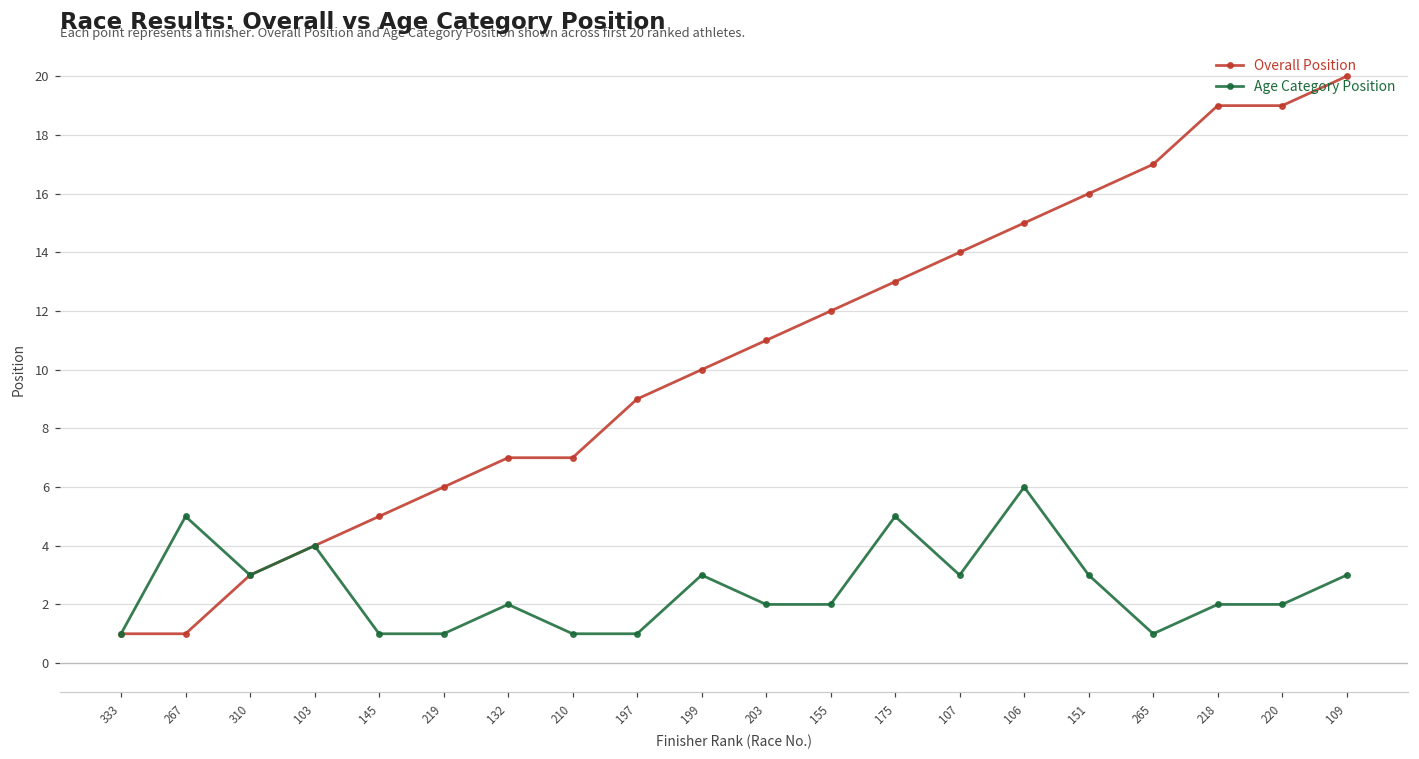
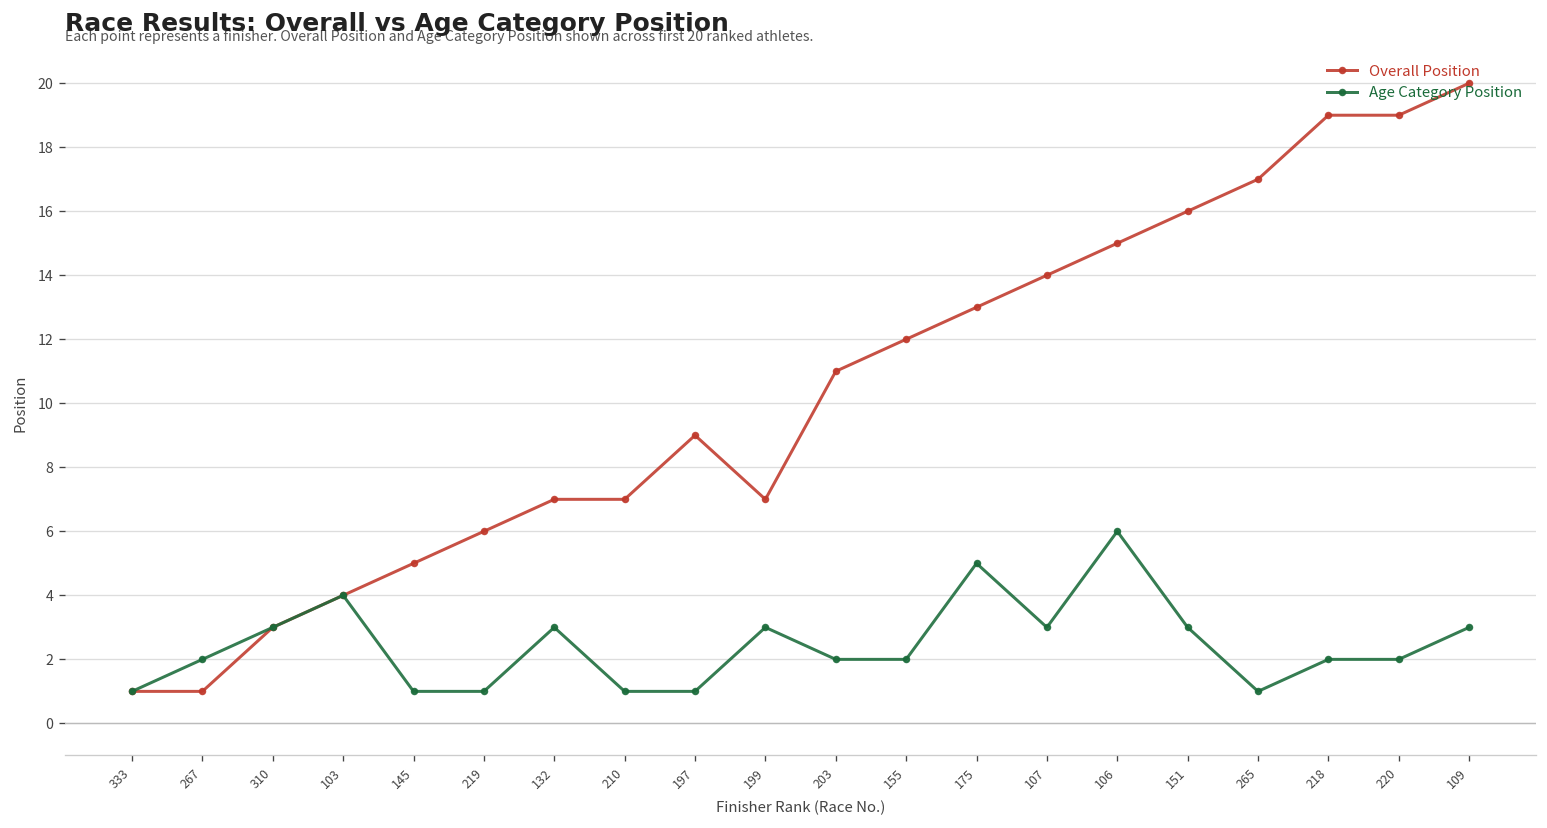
Age Category Position, 267: 5 -> 2
Age Category Position, 132: 2 -> 3
Overall Position, 199: 10 -> 7
